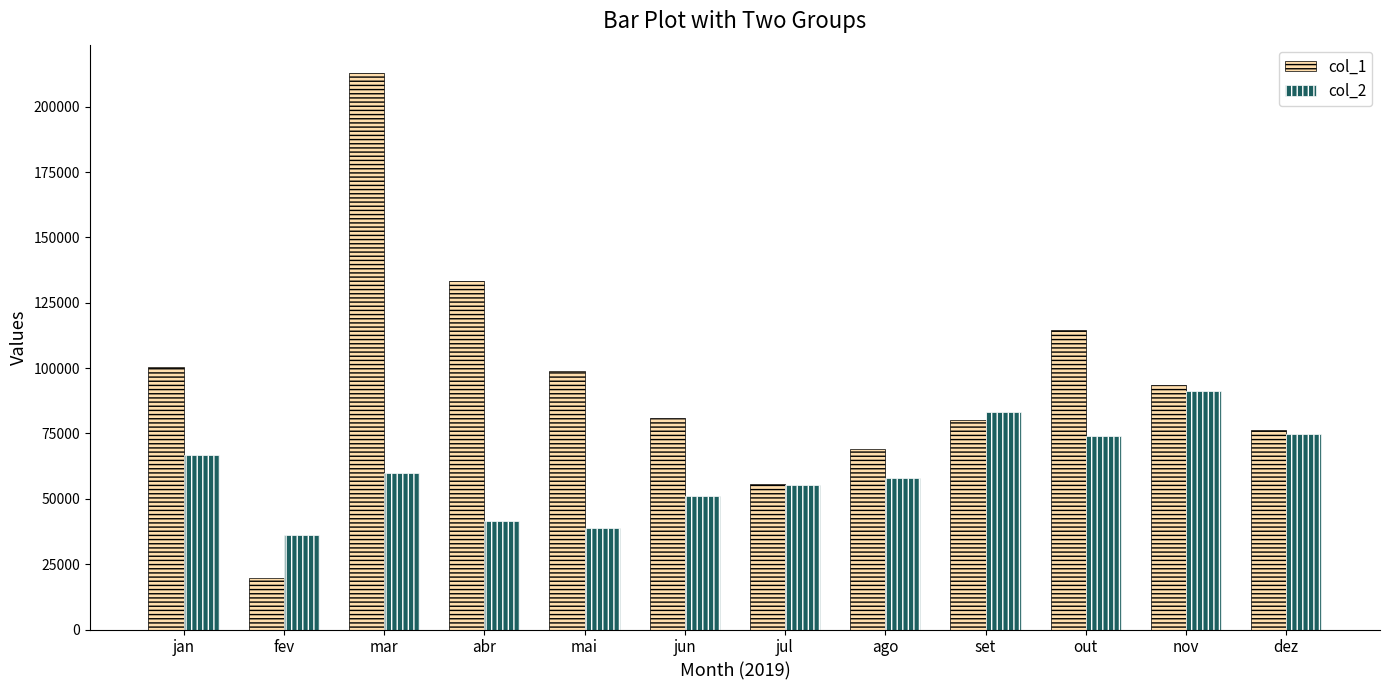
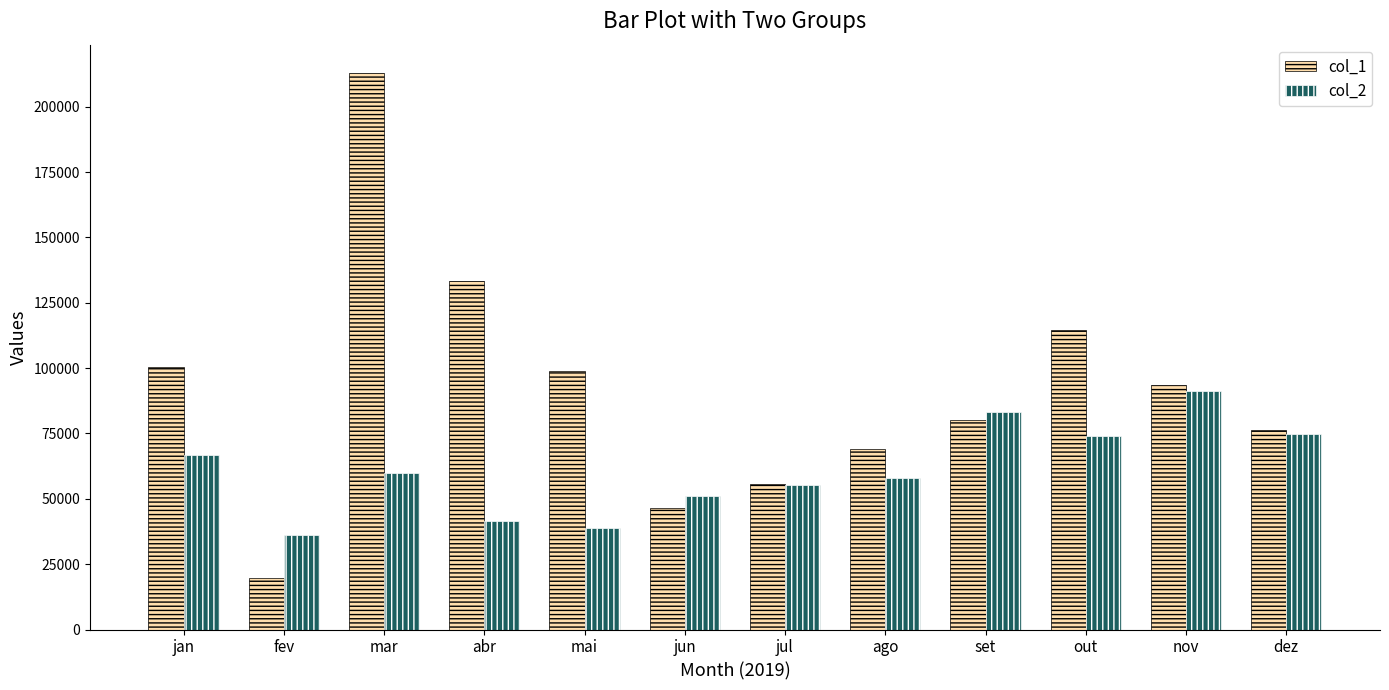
col_1, jun: 81000 -> 46000
